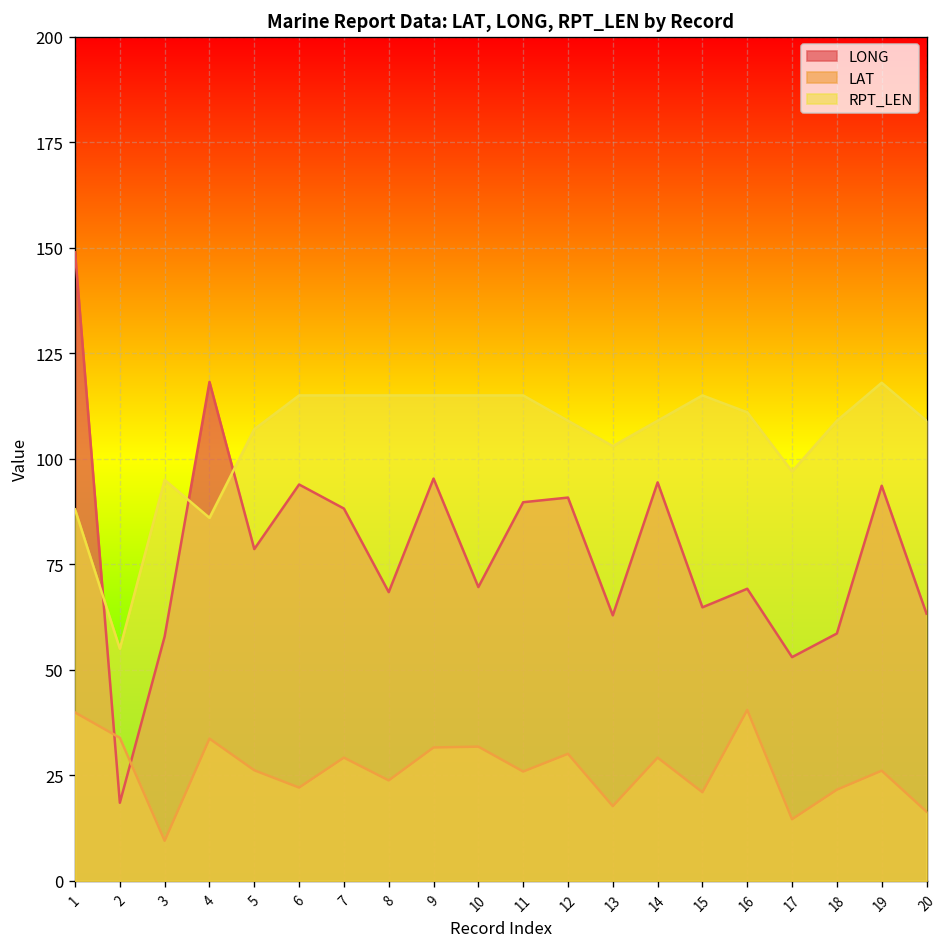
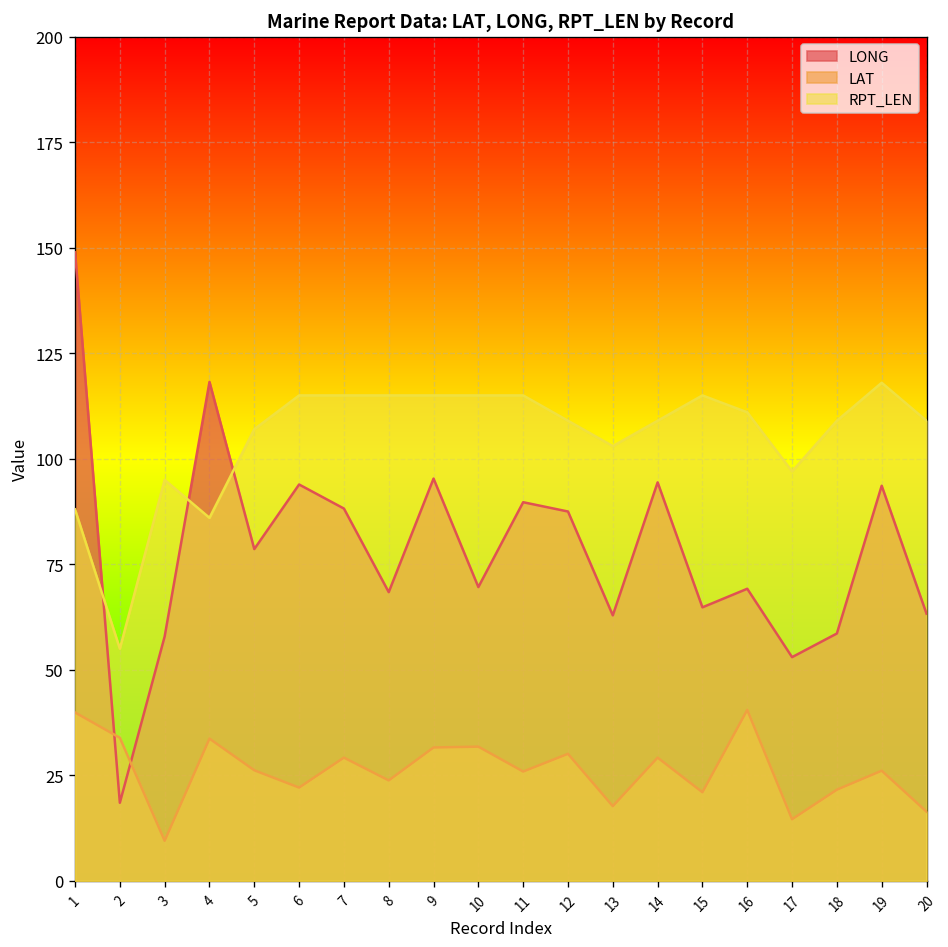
LONG, 12: 91 -> 88
